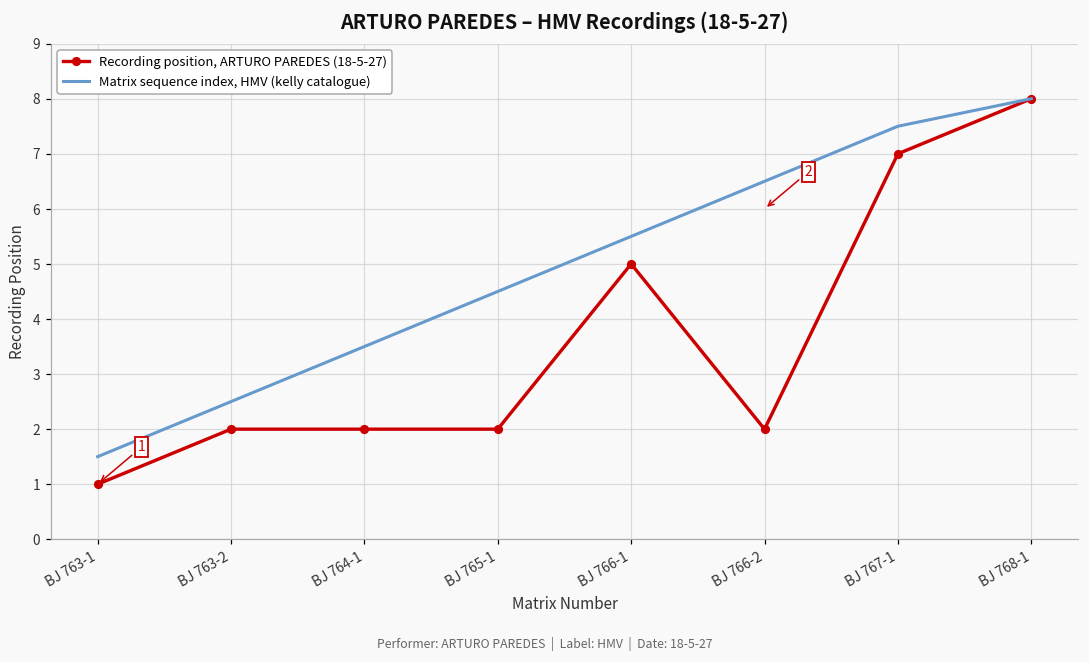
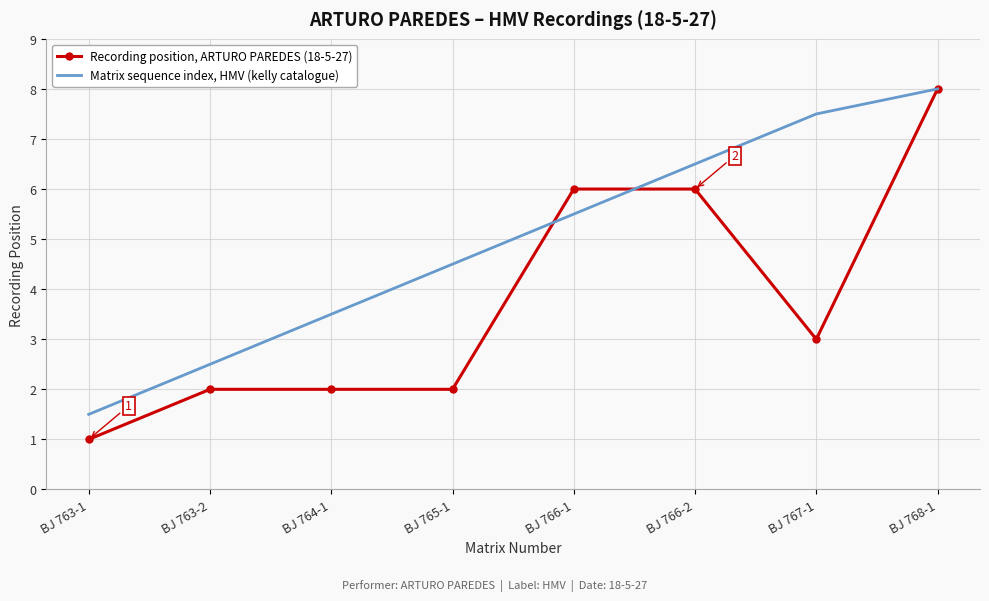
Recording position, ARTURO PAREDES (18-5-27), BJ 766-1: 5 -> 6
Recording position, ARTURO PAREDES (18-5-27), BJ 766-2: 2 -> 6
Recording position, ARTURO PAREDES (18-5-27), BJ 767-1: 7 -> 3
